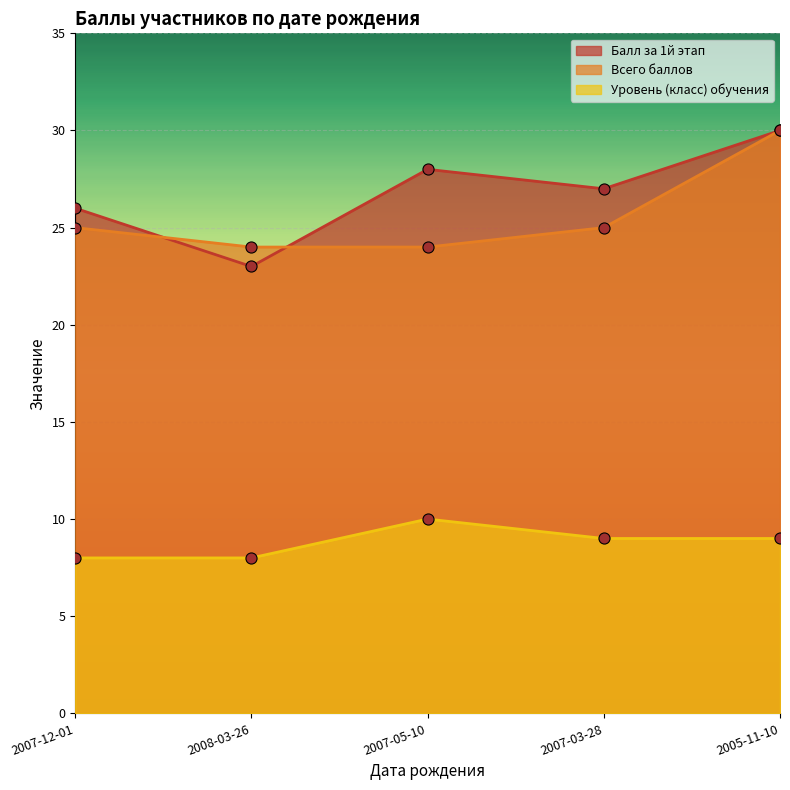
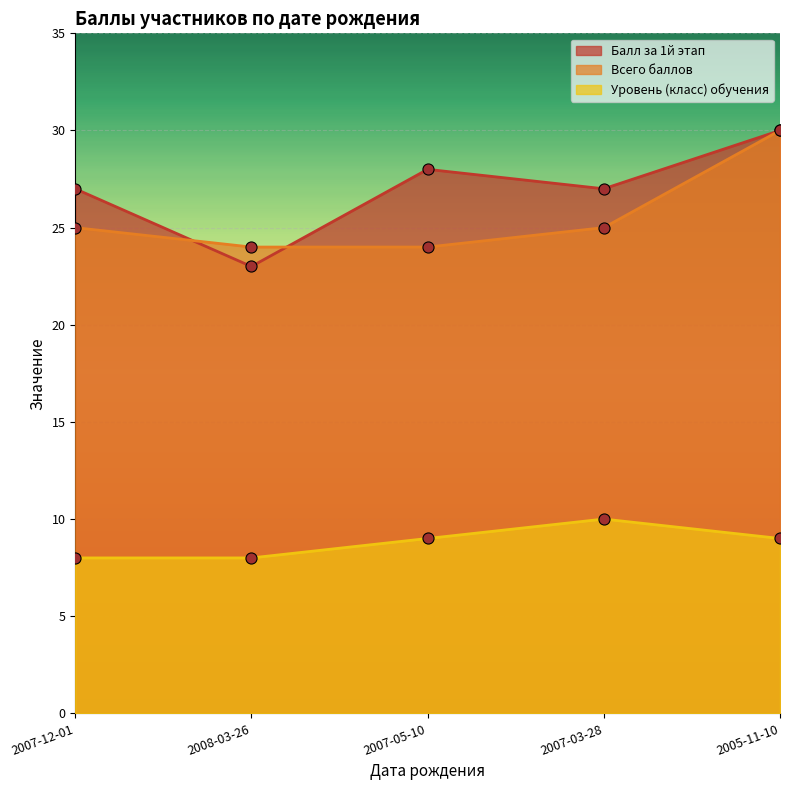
Балл за 1й этап, 2007-12-01: 26 -> 27
Уровень (класс) обучения, 2007-05-10: 10 -> 9
Уровень (класс) обучения, 2007-03-28: 9 -> 10
